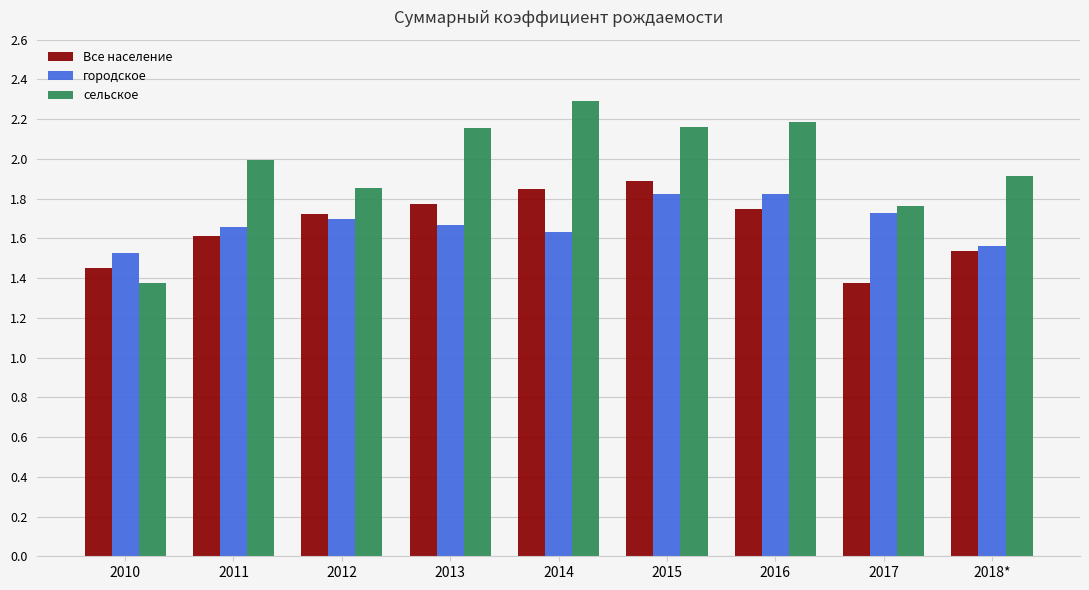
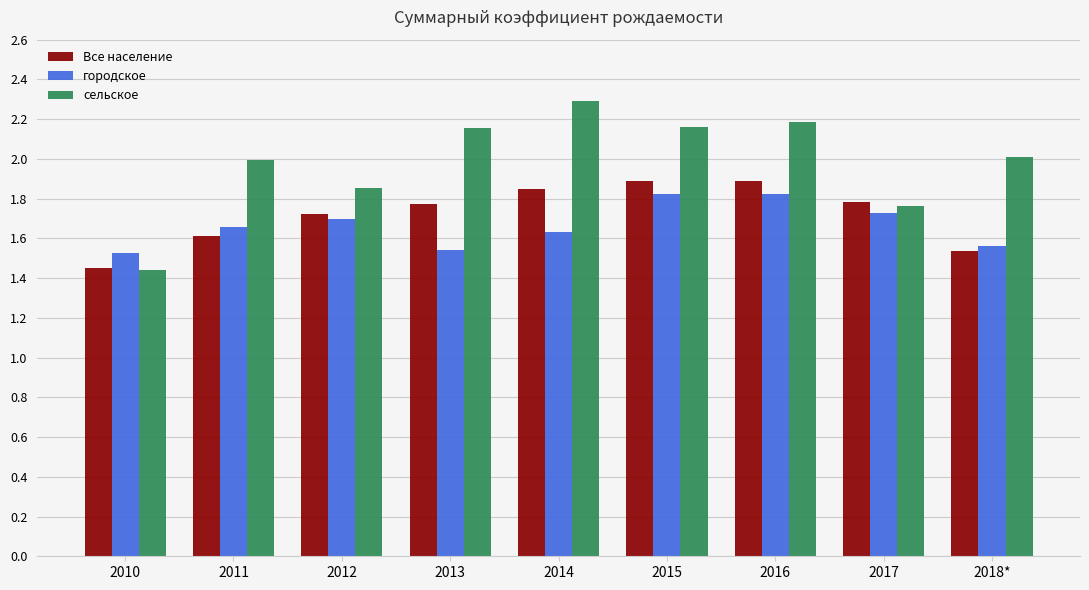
сельское, 2010: 1.37 -> 1.44
городское, 2013: 1.67 -> 1.54
Все население, 2016: 1.75 -> 1.89
Все население, 2017: 1.38 -> 1.79
сельское, 2018*: 1.91 -> 2.01
